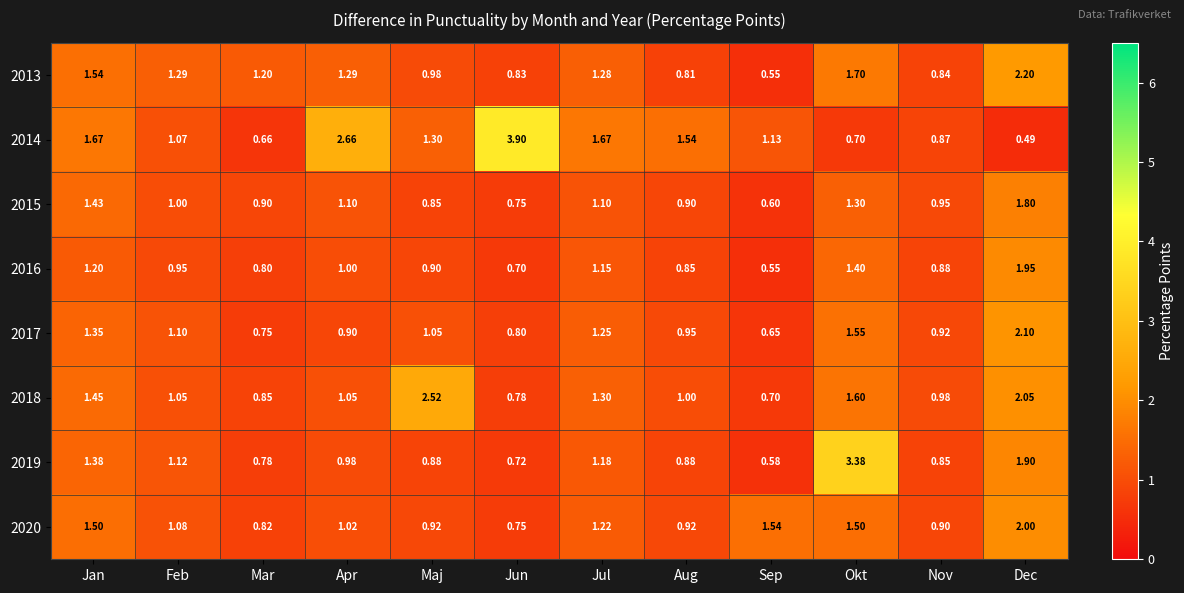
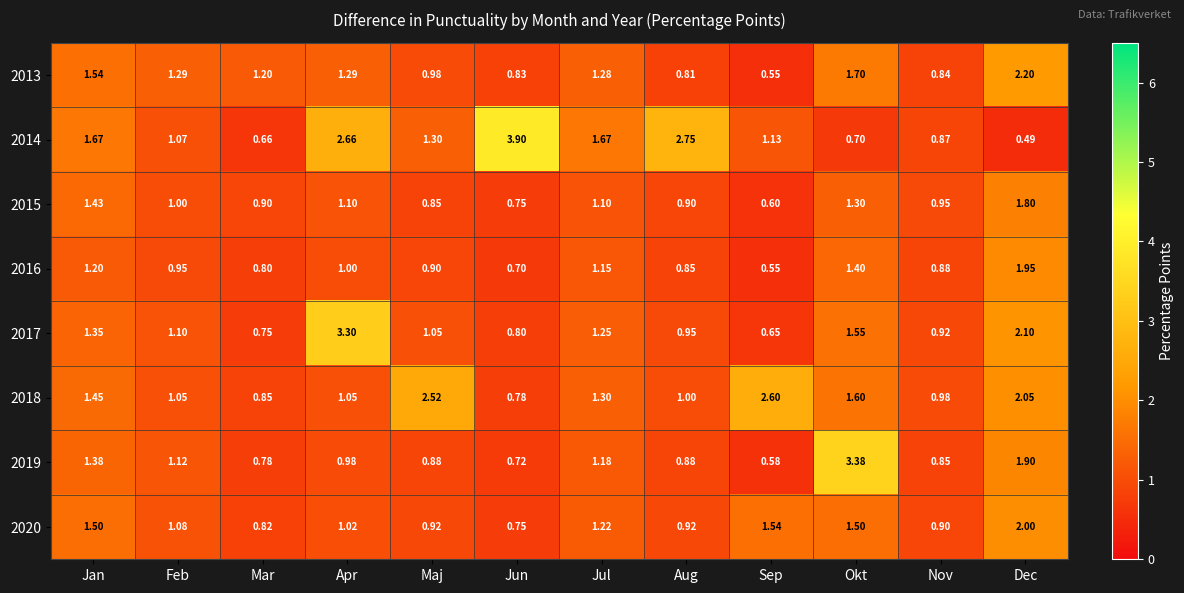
2014, Aug: 1.54 -> 2.75
2017, Apr: 0.90 -> 3.30
2018, Sep: 0.70 -> 2.60
